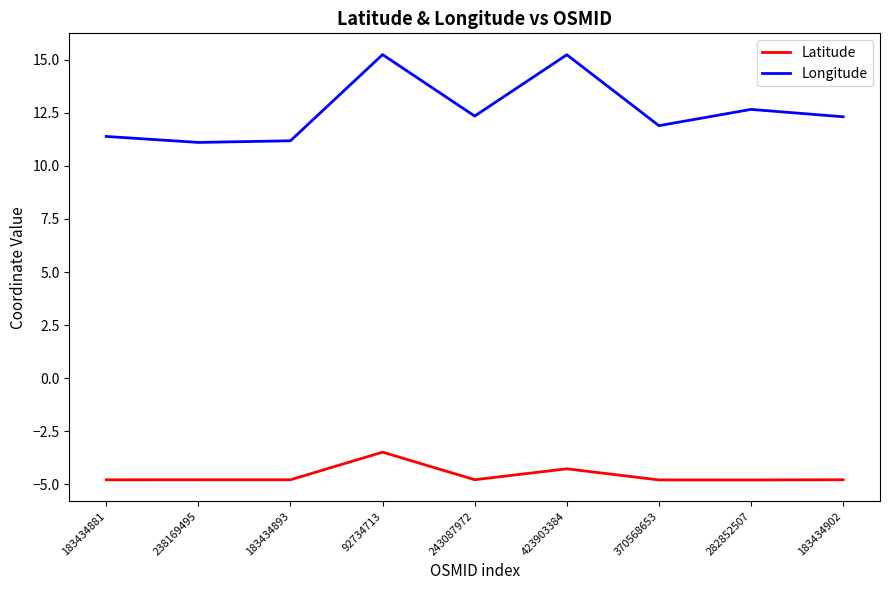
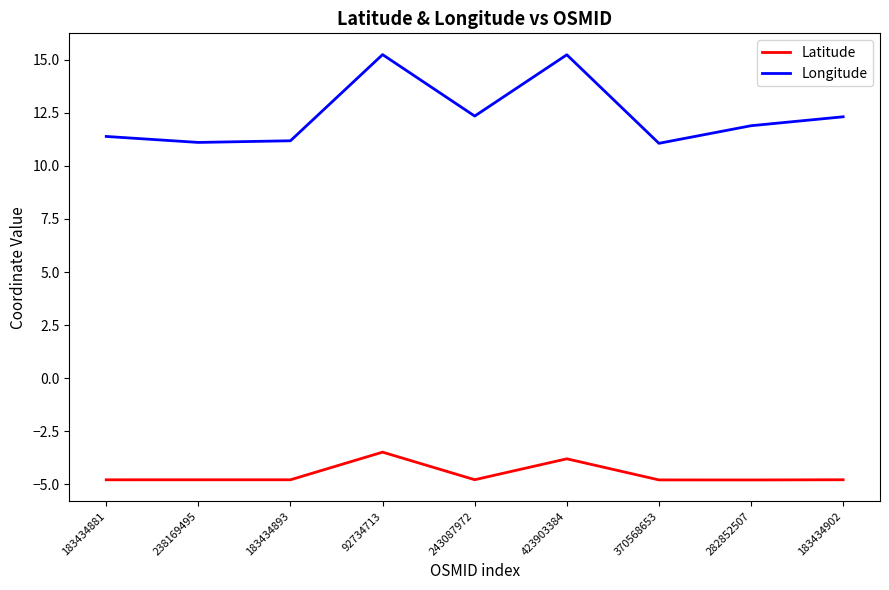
Latitude, 423903384: -4.3 -> -3.8
Longitude, 370568653: 11.9 -> 11.1
Longitude, 282852507: 12.7 -> 11.9
